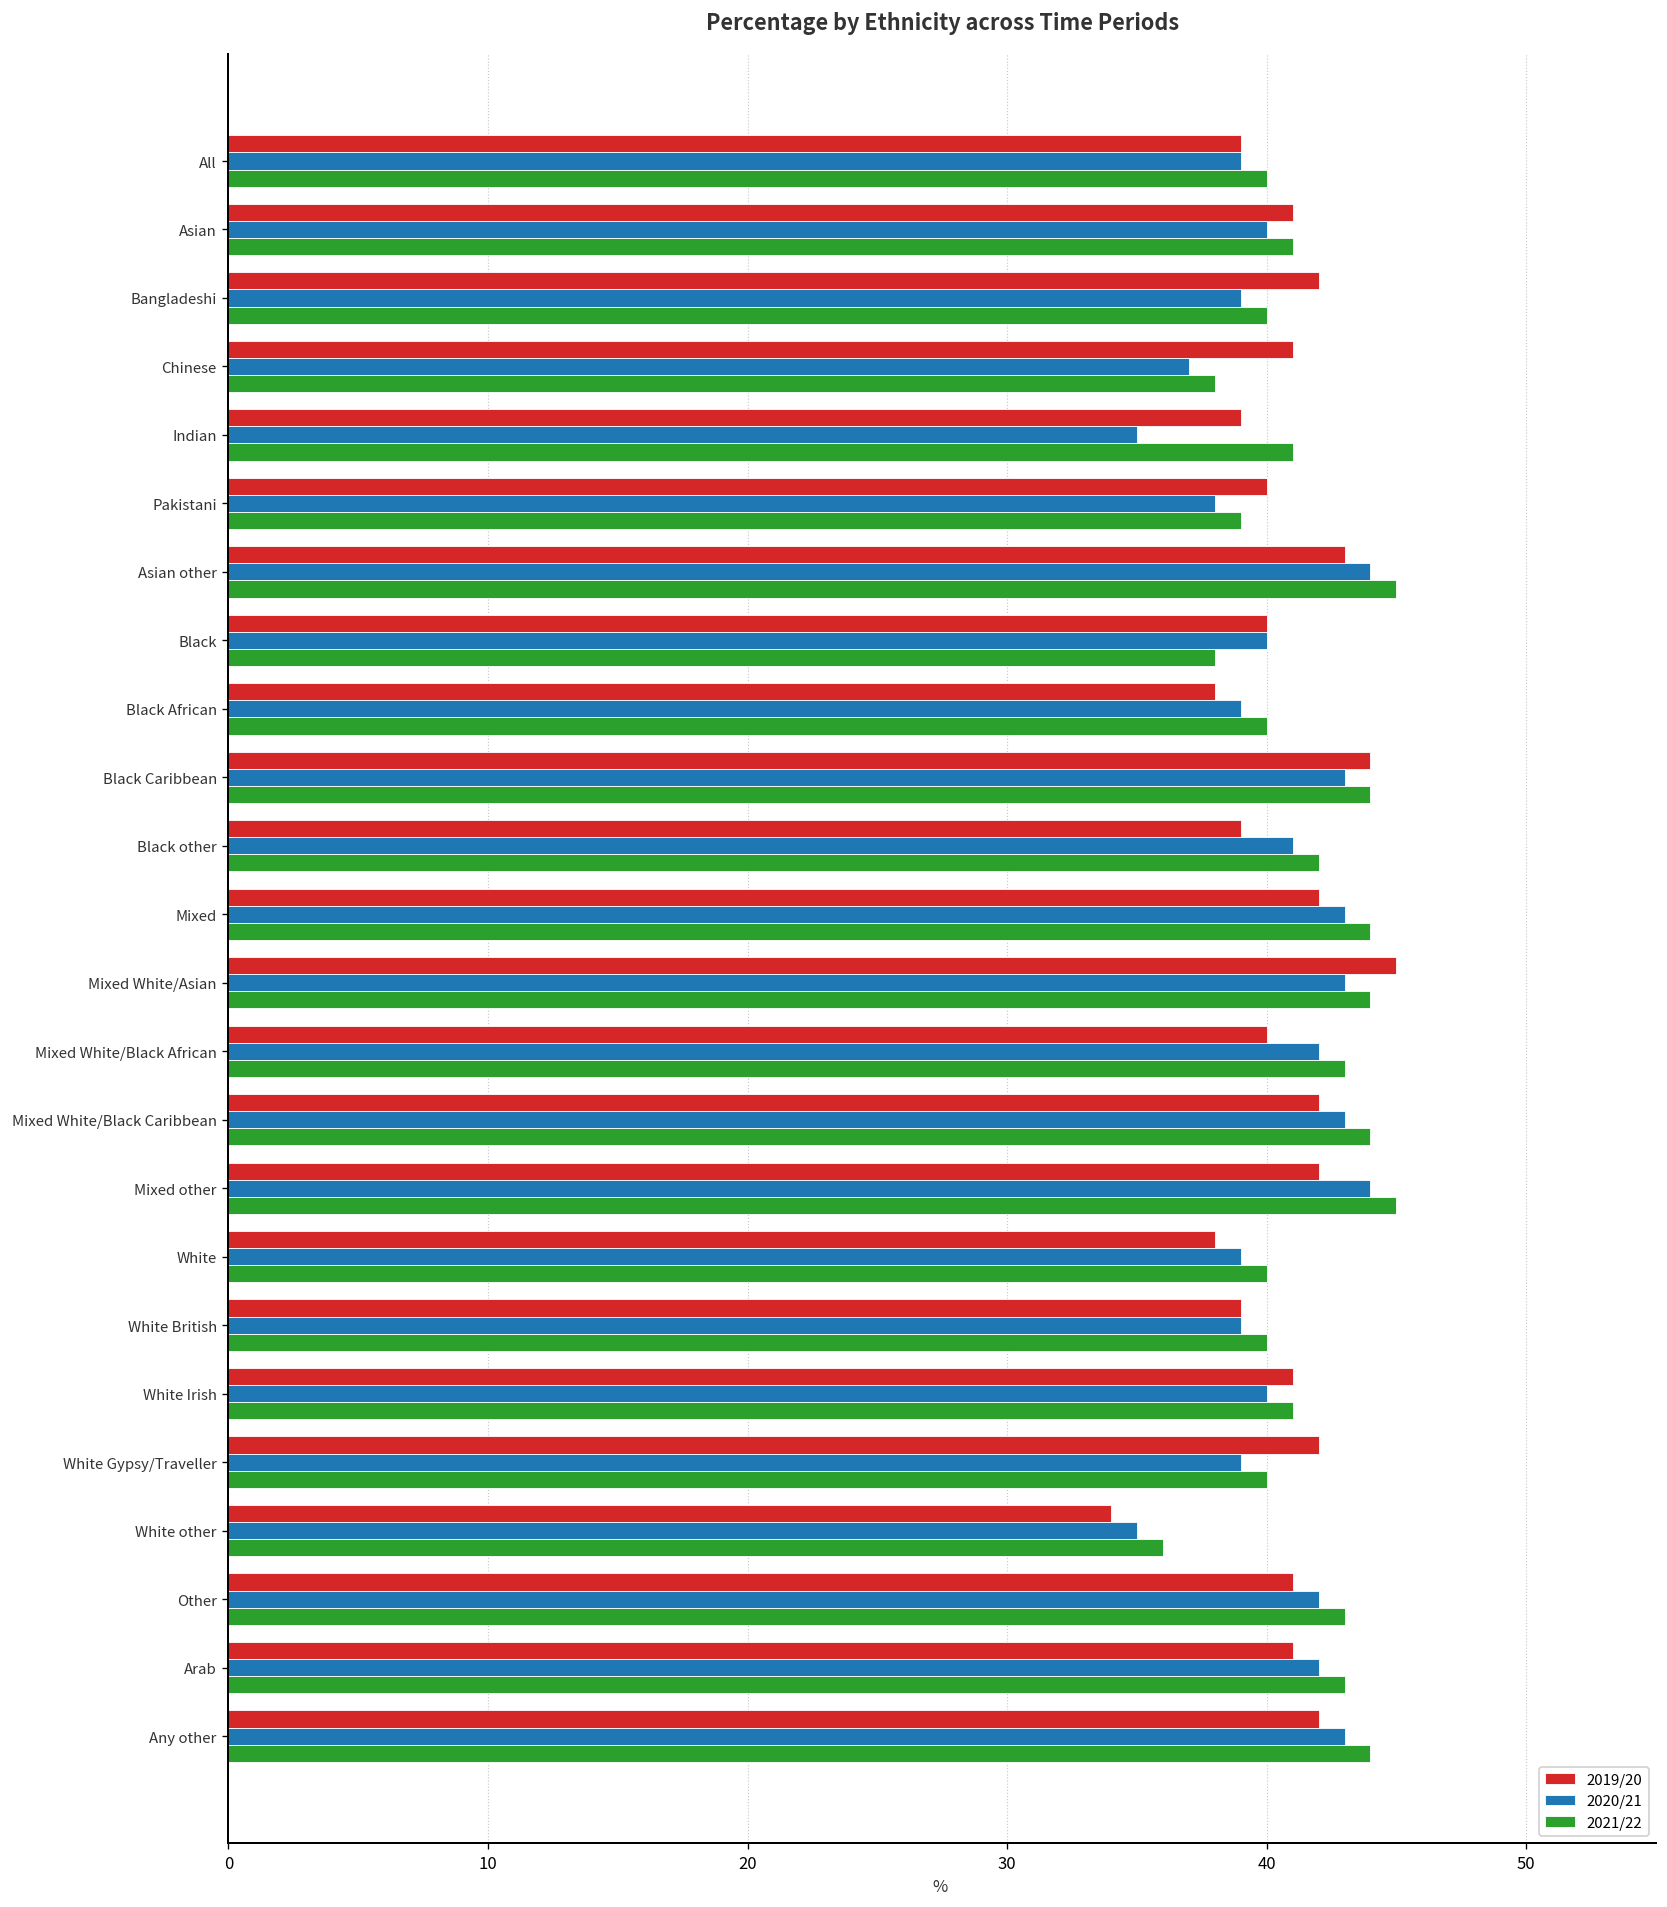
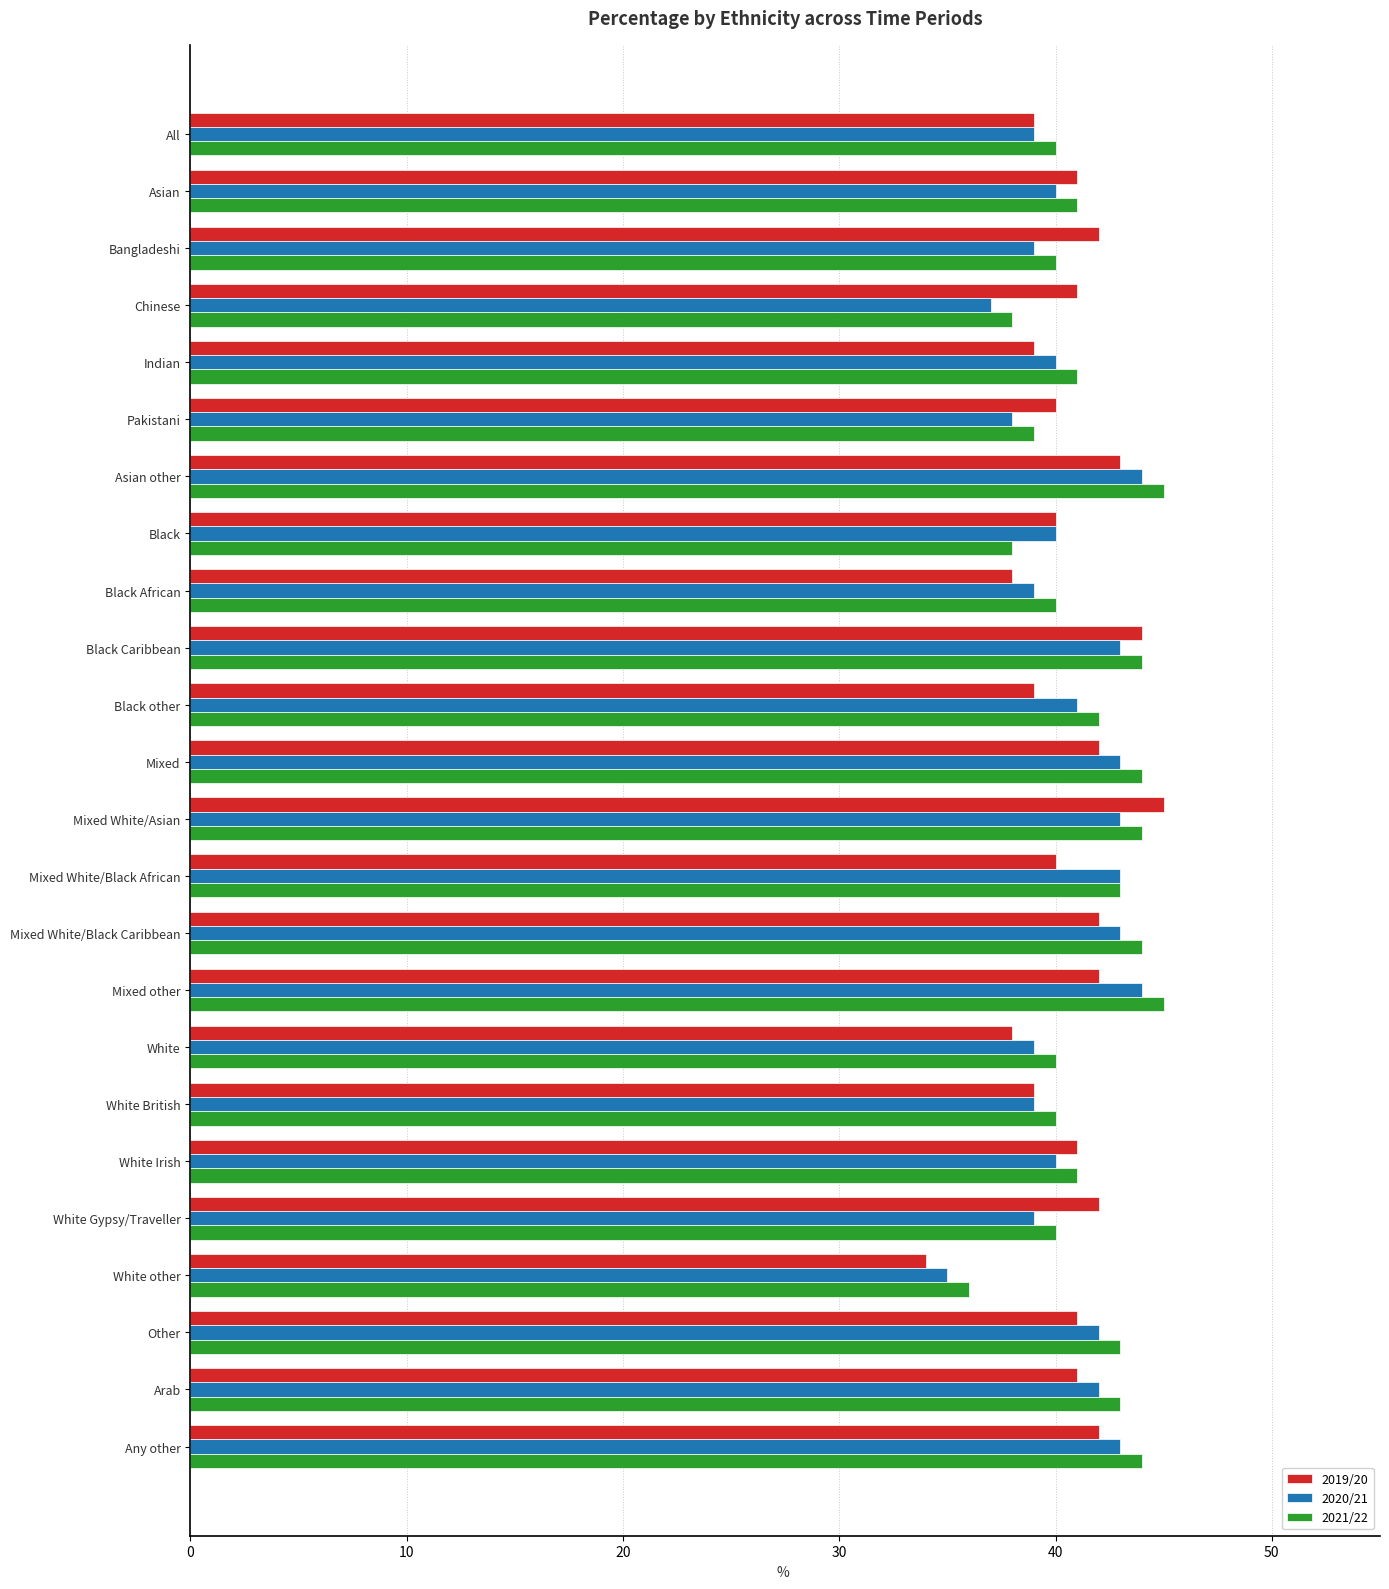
2020/21, Indian: 35 -> 40
2020/21, Mixed White/Black African: 42 -> 43
